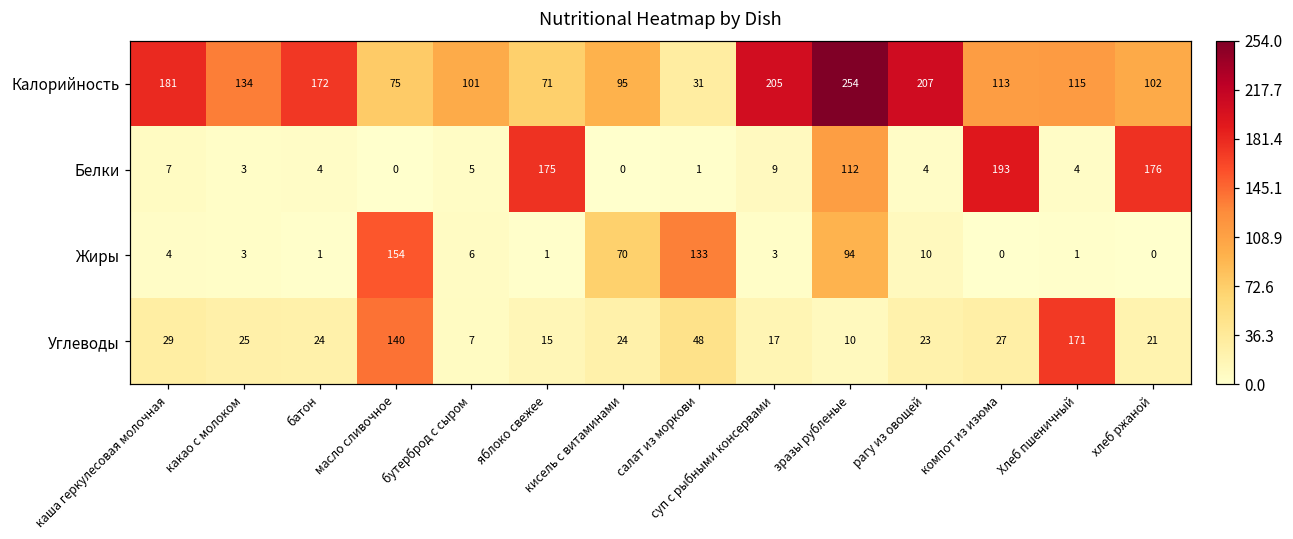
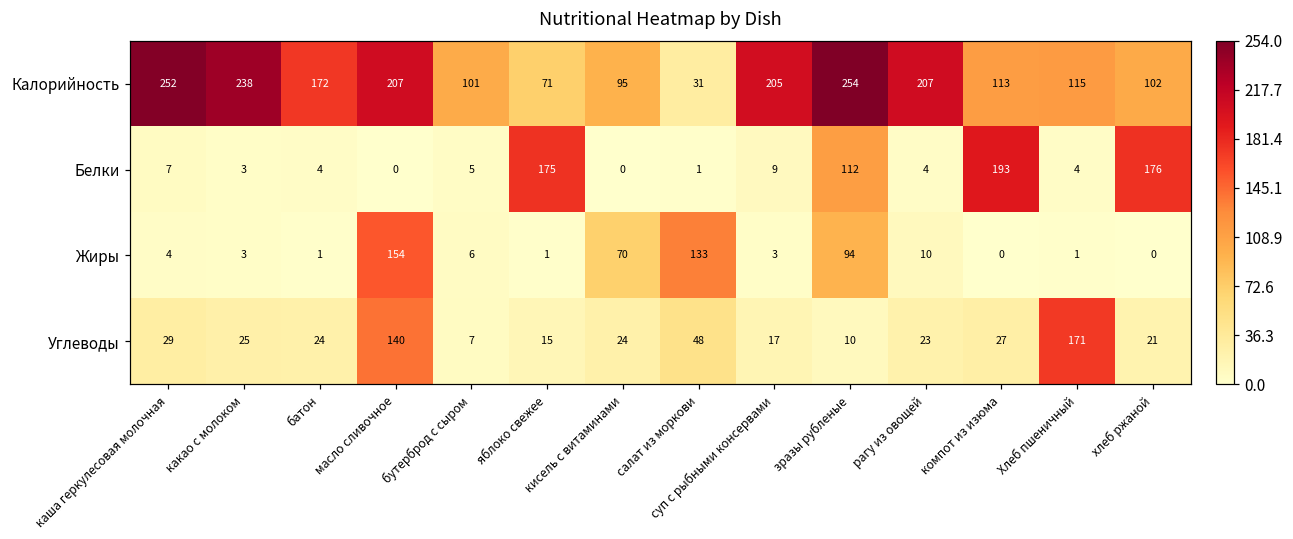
Калорийность, каша геркулесовая молочная: 181 -> 252
Калорийность, какао с молоком: 134 -> 238
Калорийность, масло сливочное: 75 -> 207
